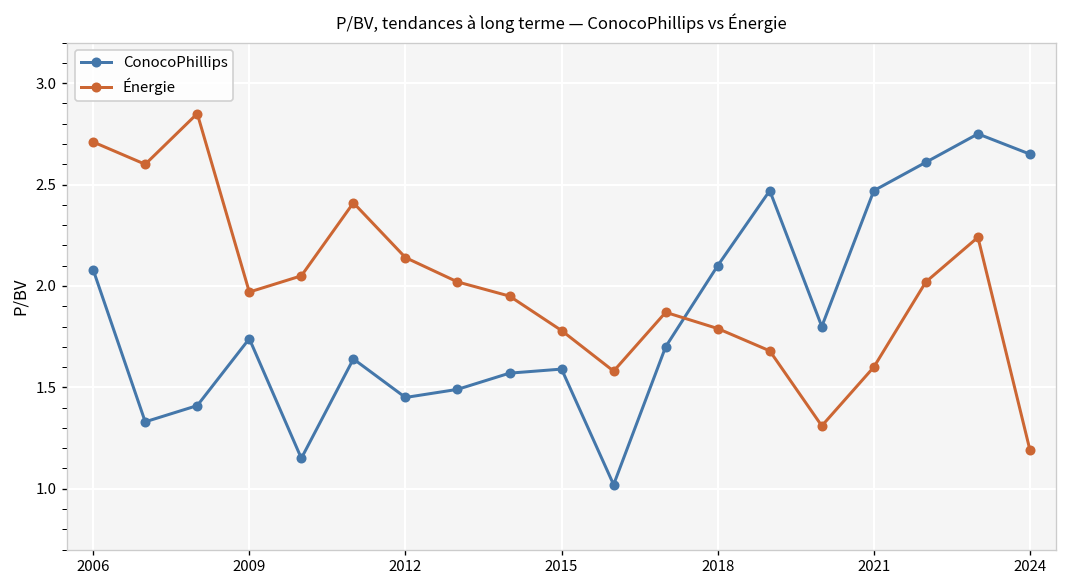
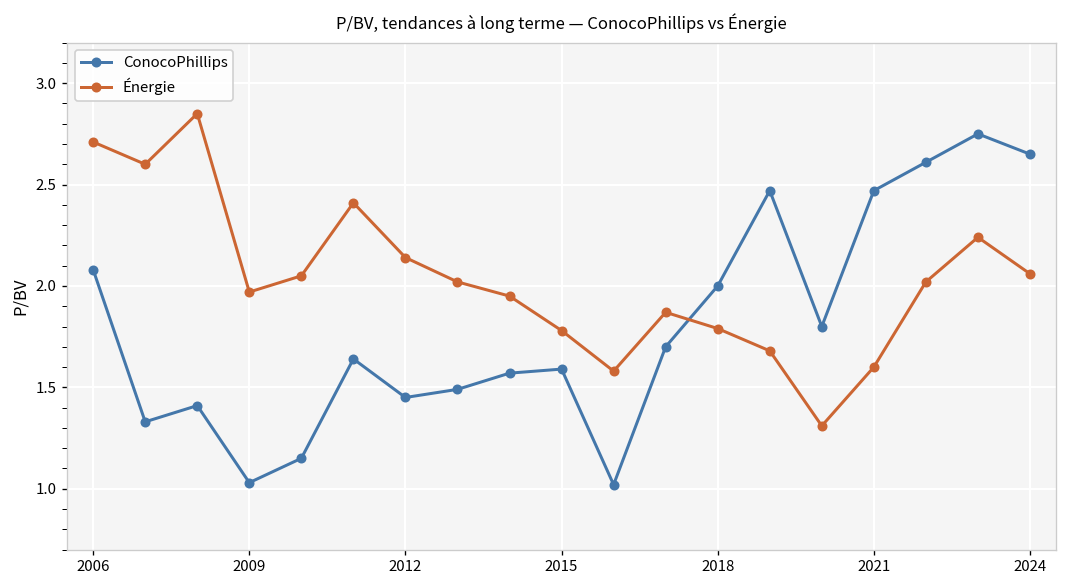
ConocoPhillips, 2009: 1.74 -> 1.03
ConocoPhillips, 2018: 2.1 -> 2.0
Énergie, 2024: 1.19 -> 2.06
